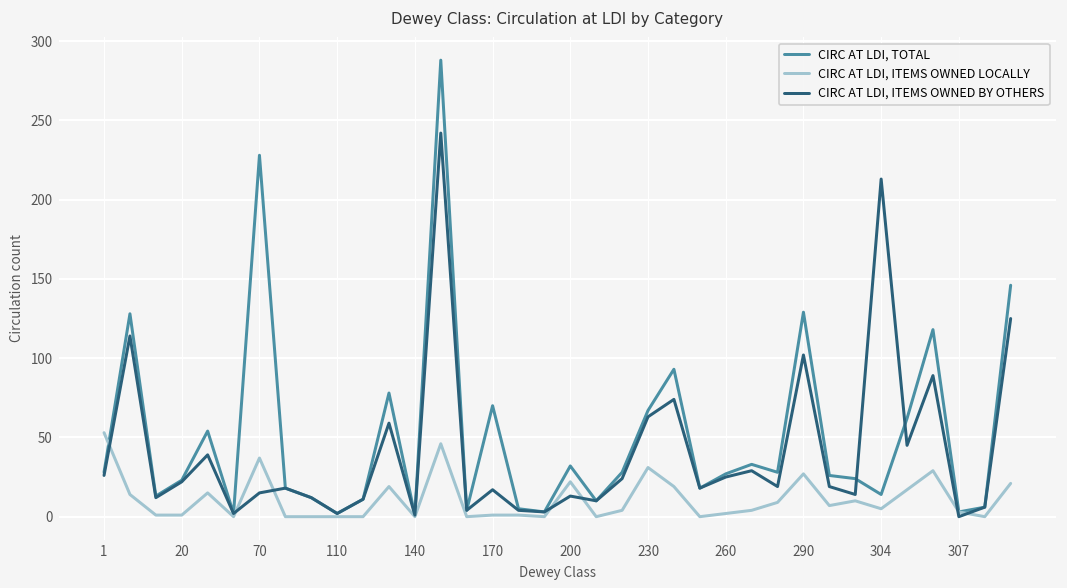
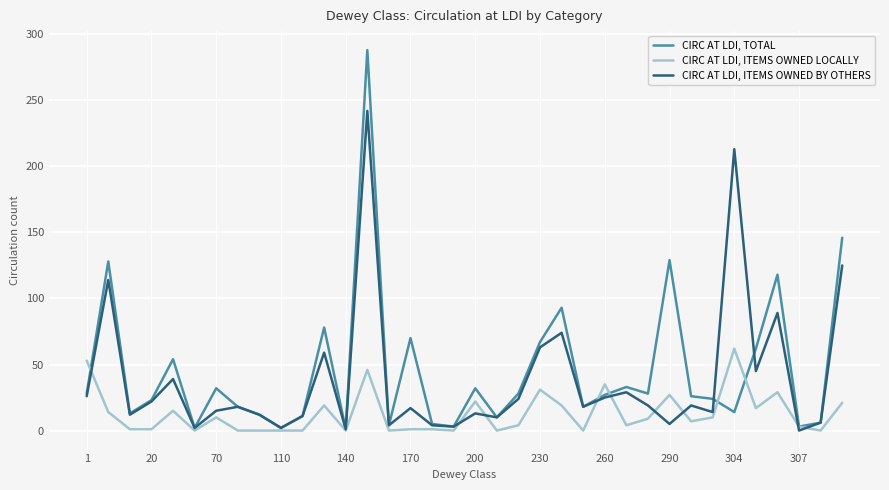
CIRC AT LDI, TOTAL, 70: 228 -> 32
CIRC AT LDI, ITEMS OWNED LOCALLY, 70: 37 -> 10
CIRC AT LDI, ITEMS OWNED LOCALLY, 260: 2 -> 35
CIRC AT LDI, ITEMS OWNED BY OTHERS, 290: 102 -> 5
CIRC AT LDI, ITEMS OWNED LOCALLY, 304: 5 -> 62
